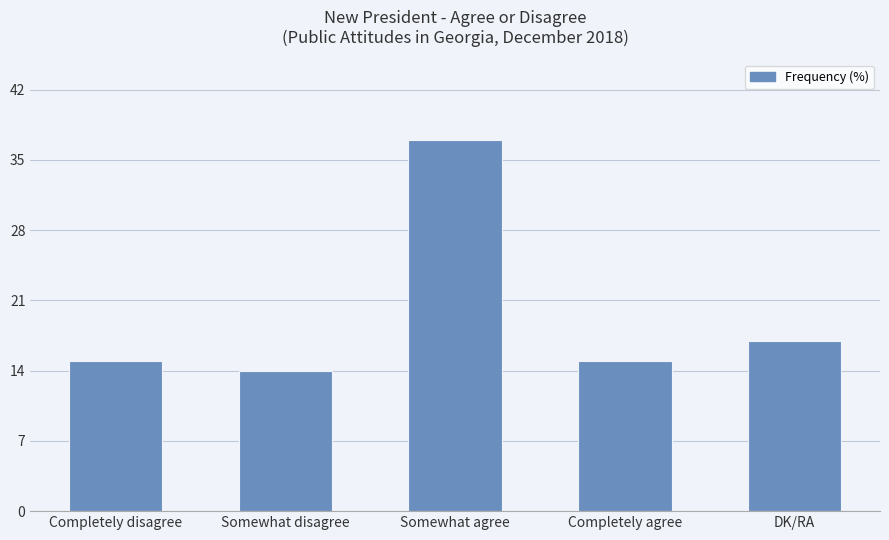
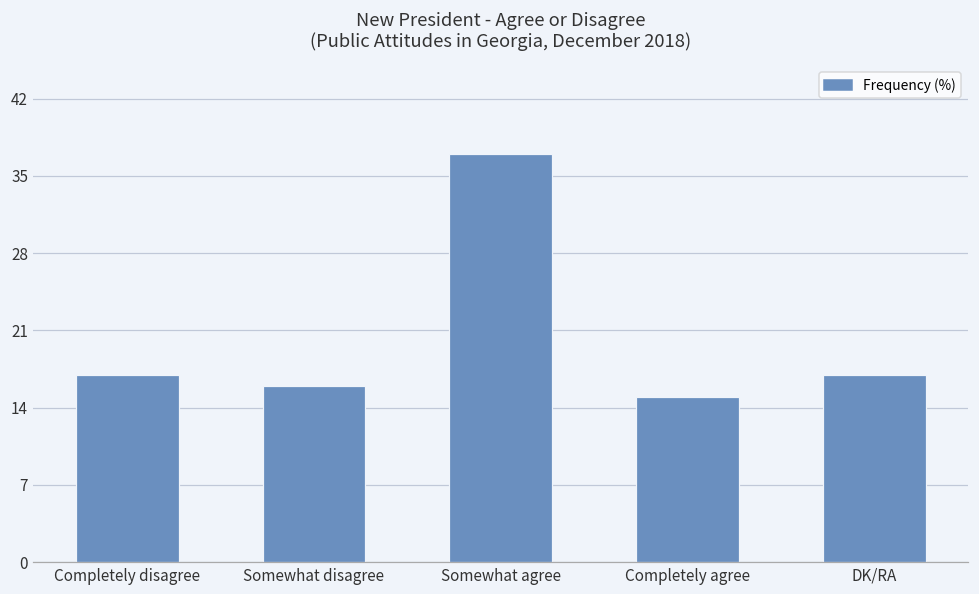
Completely disagree: 15 -> 17
Somewhat disagree: 14 -> 16
